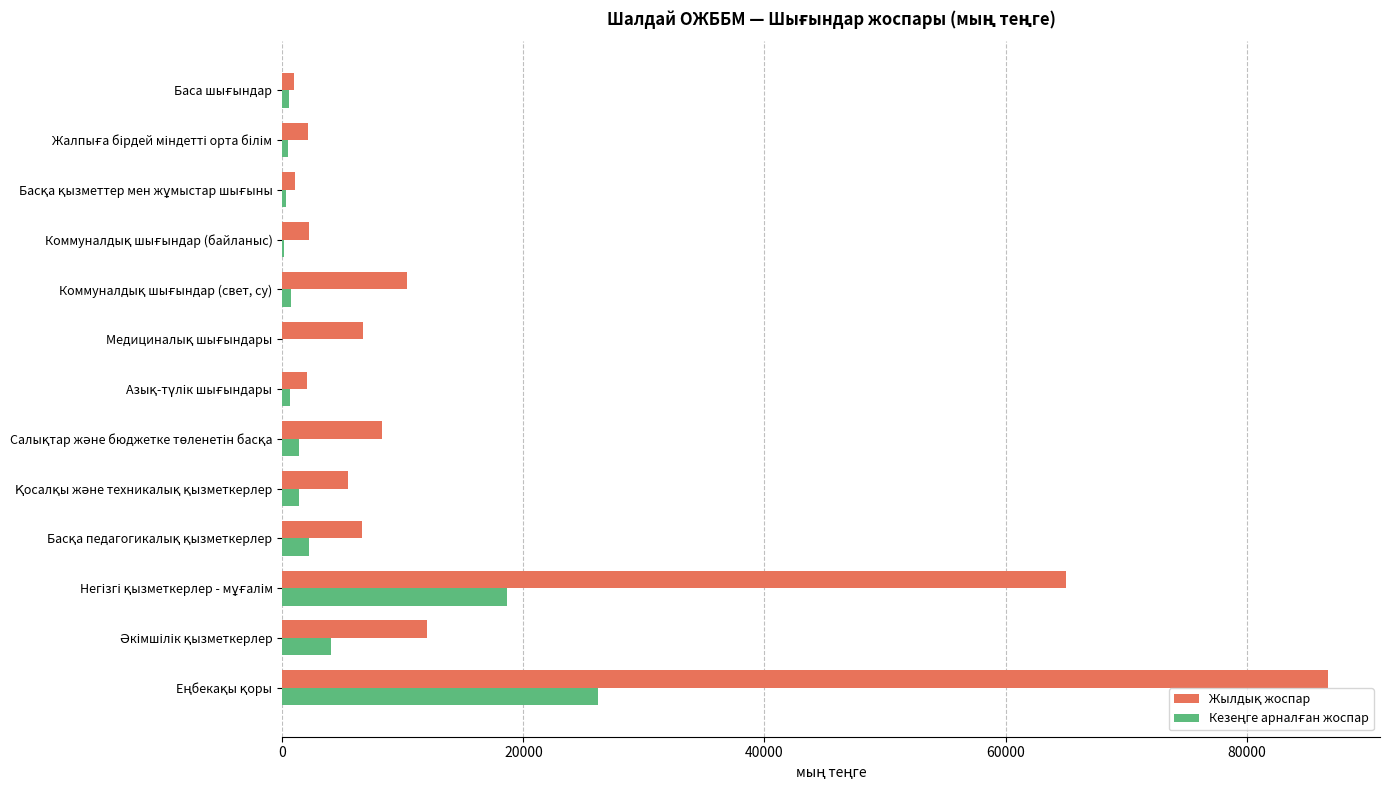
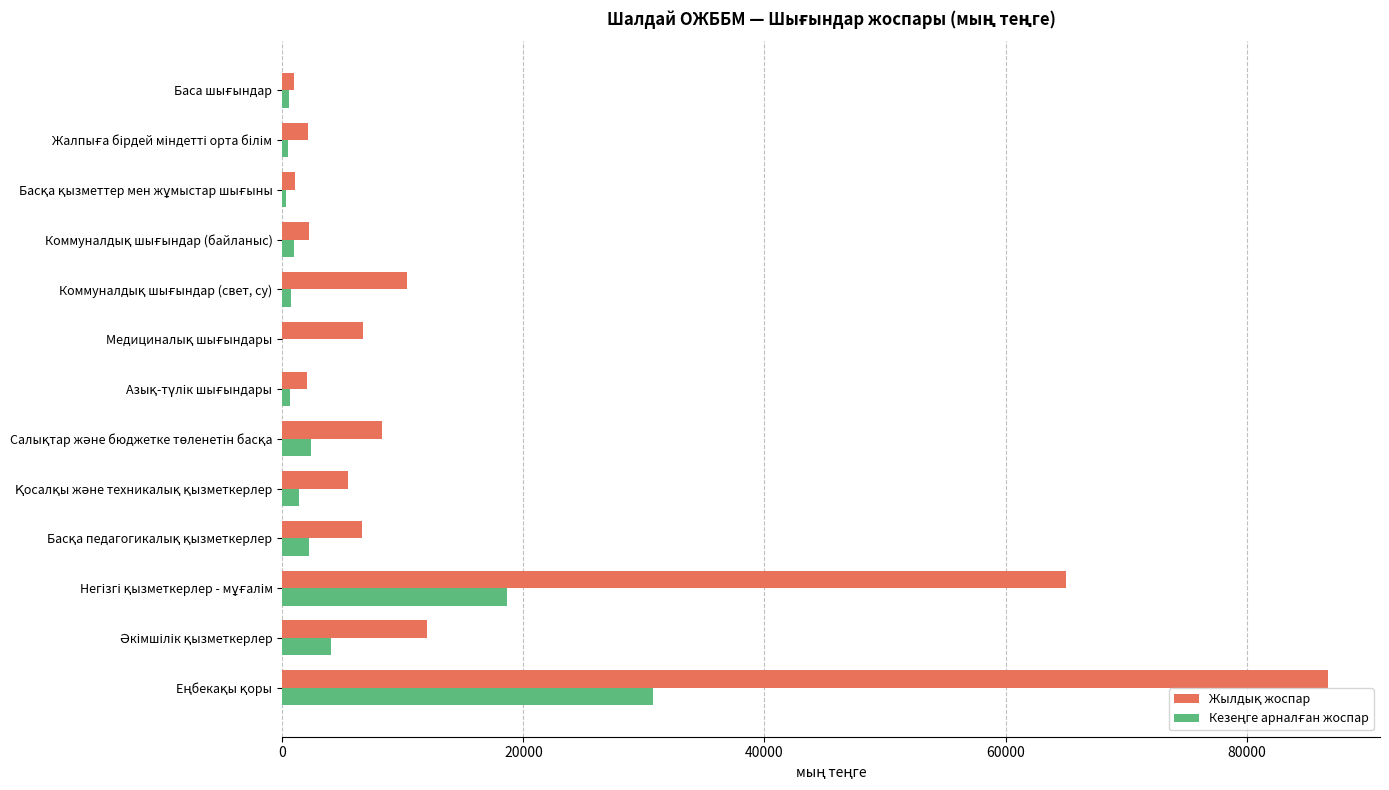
Кезеңге арналған жоспар, Коммуналдық шығындар (байланыс): 200 -> 900
Кезеңге арналған жоспар, Салықтар және бюджетке төленетін басқа: 1400 -> 2400
Кезеңге арналған жоспар, Еңбекақы қоры: 26200 -> 30800
